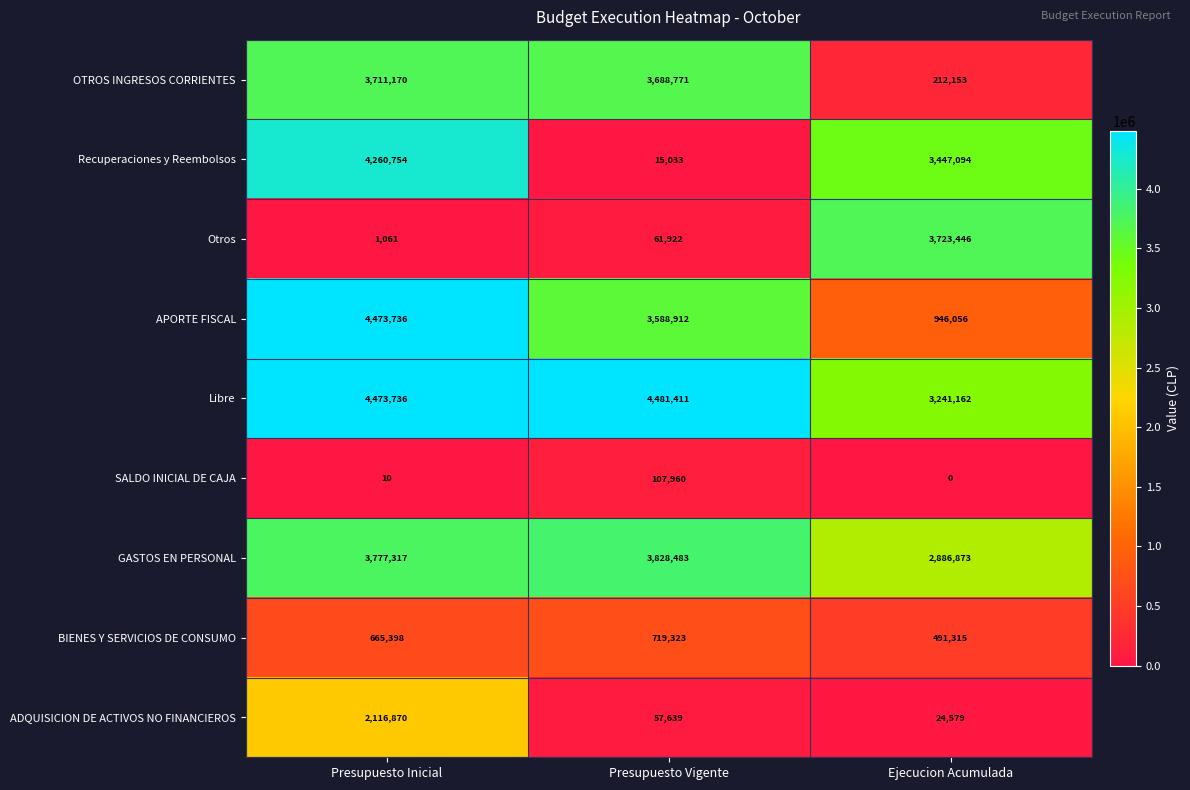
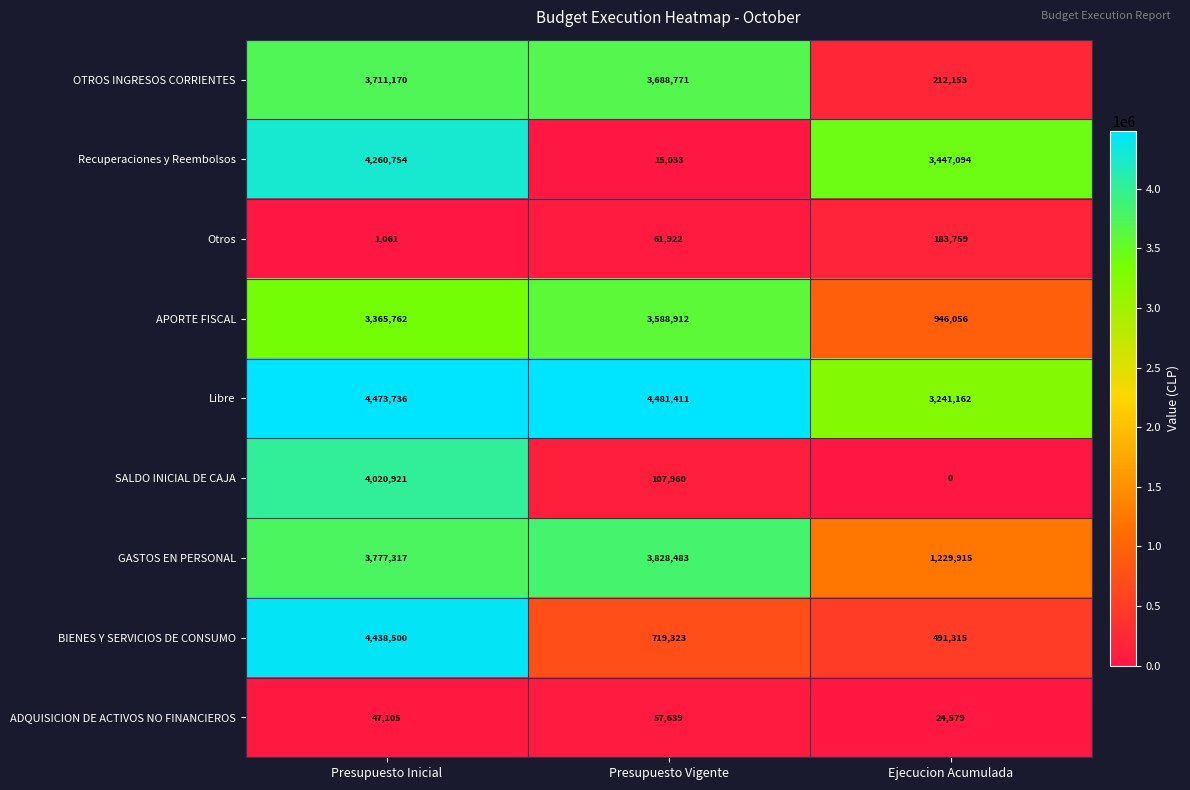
Otros, Ejecucion Acumulada: 3,723,446 -> 183,759
APORTE FISCAL, Presupuesto Inicial: 4,473,736 -> 3,365,762
SALDO INICIAL DE CAJA, Presupuesto Inicial: 10 -> 4,020,921
GASTOS EN PERSONAL, Ejecucion Acumulada: 2,886,873 -> 1,229,915
BIENES Y SERVICIOS DE CONSUMO, Presupuesto Inicial: 665,398 -> 4,438,500
ADQUISICION DE ACTIVOS NO FINANCIEROS, Presupuesto Inicial: 2,116,870 -> 47,105
